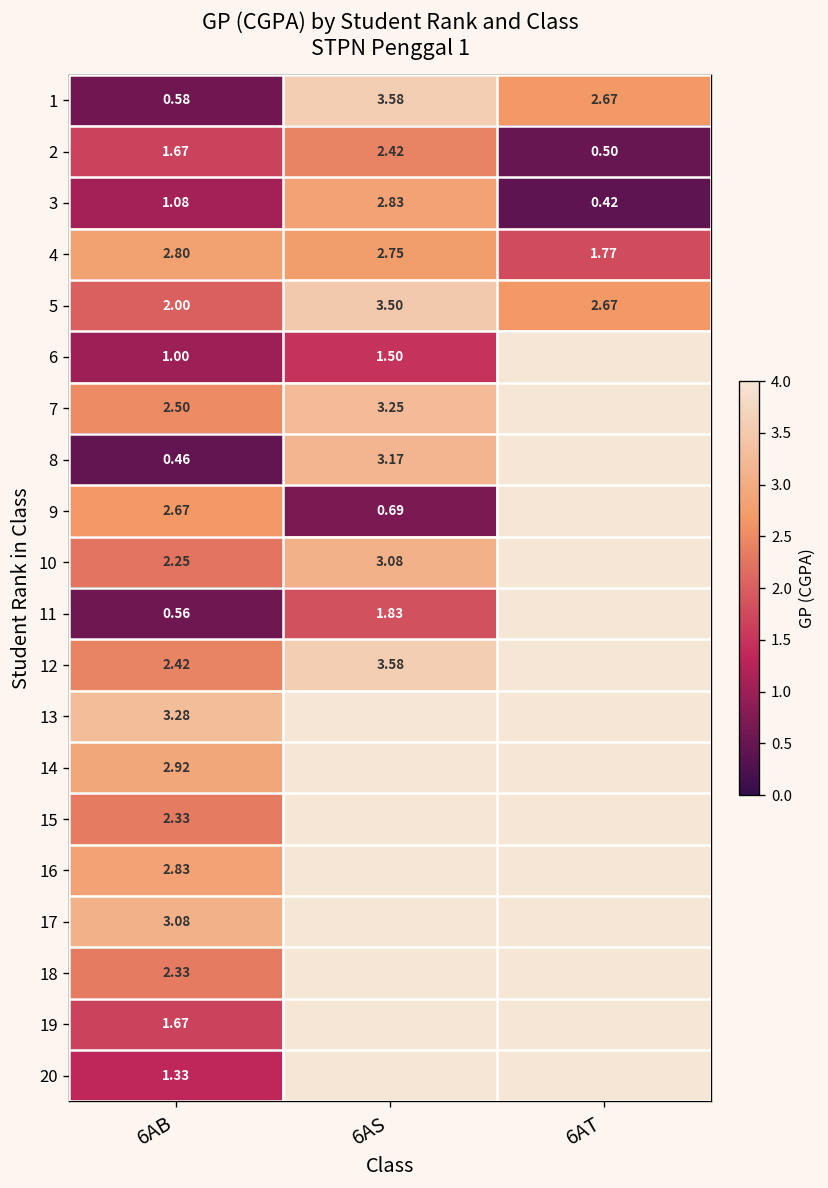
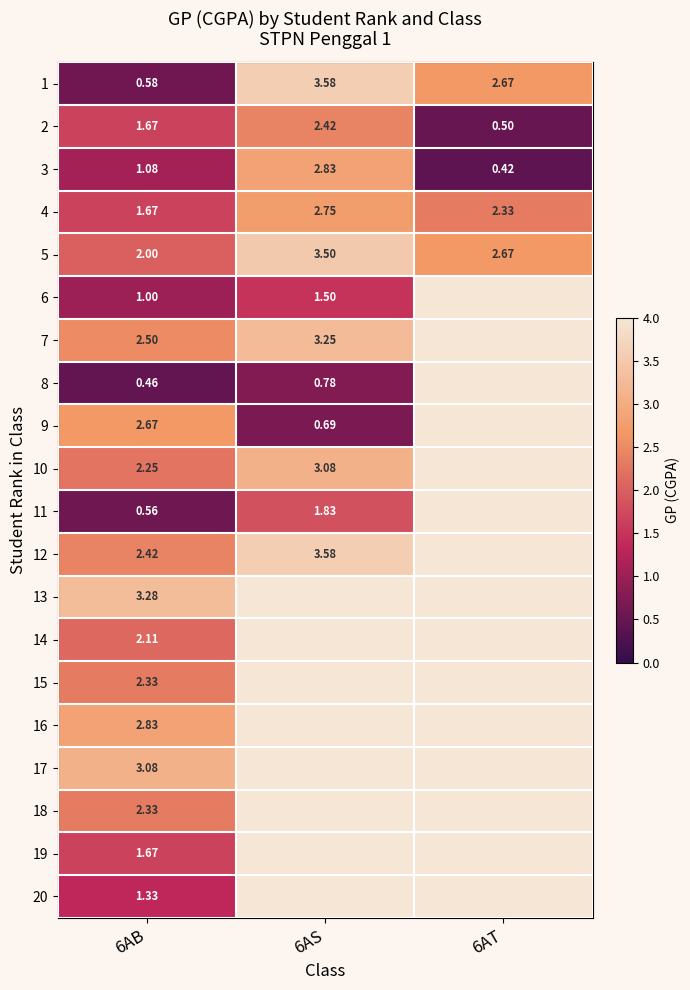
4, 6AB: 2.80 -> 1.67
4, 6AT: 1.77 -> 2.33
8, 6AS: 3.17 -> 0.78
14, 6AB: 2.92 -> 2.11
